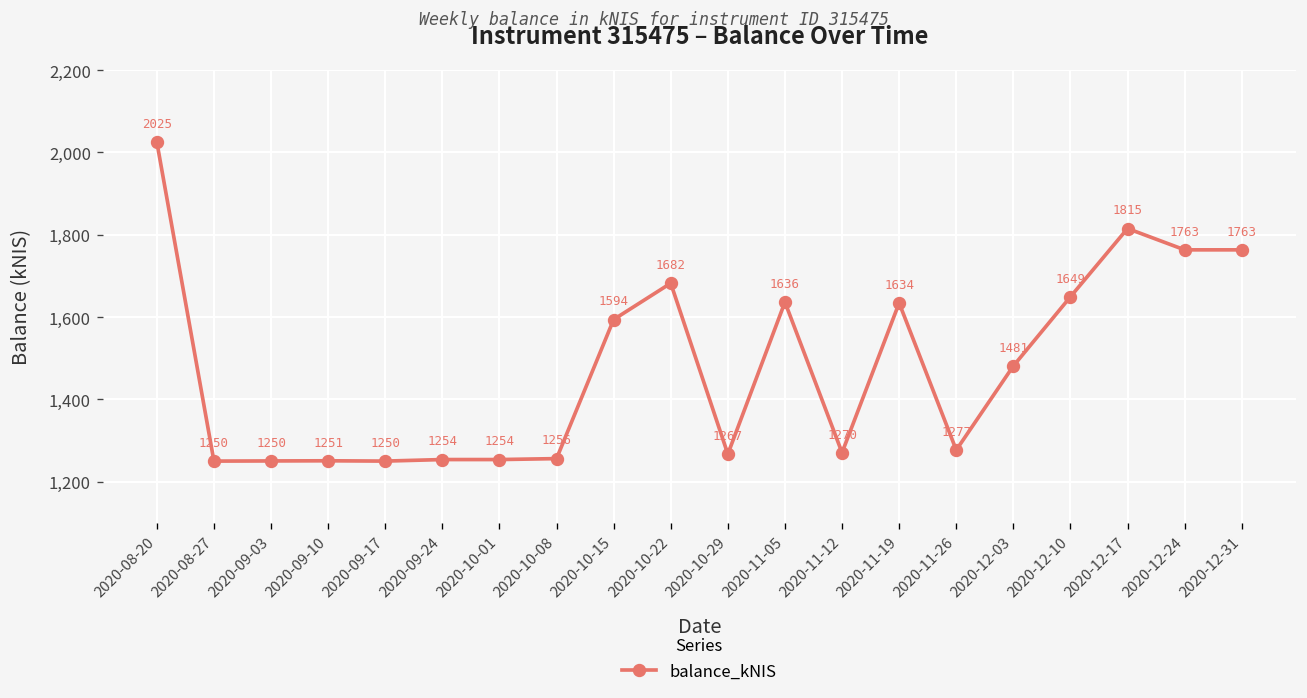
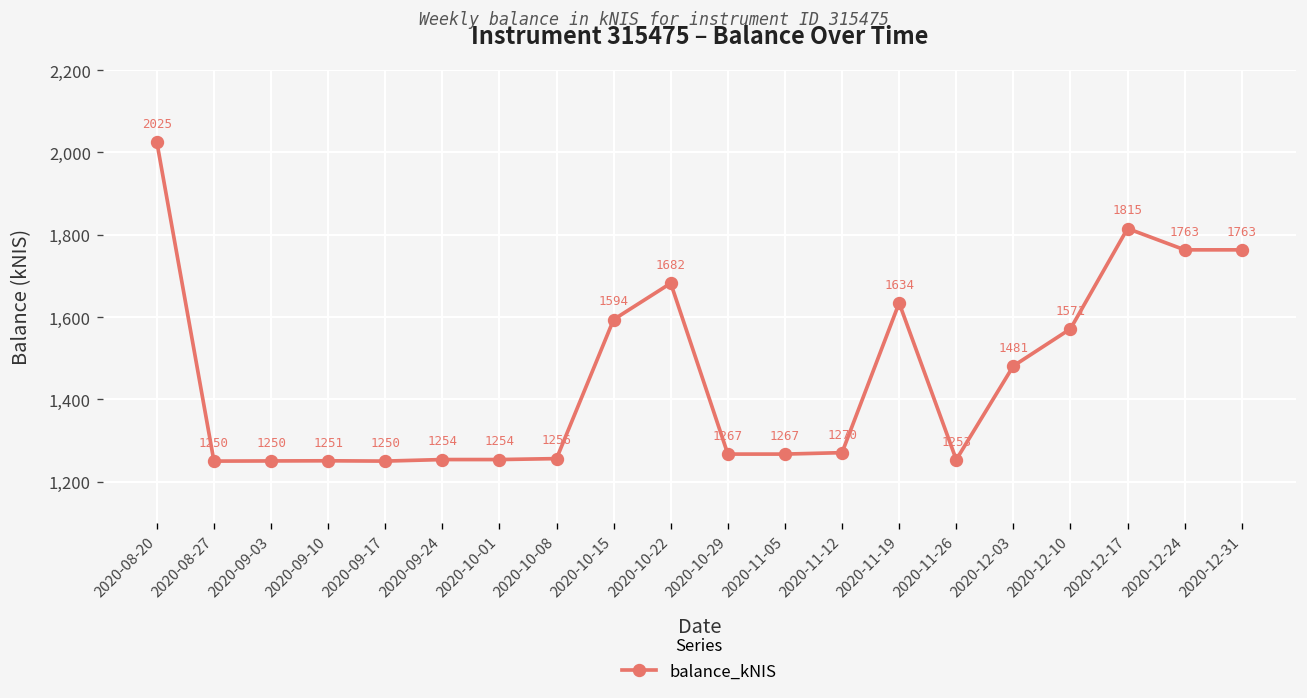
2020-11-05: 1636 -> 1267
2020-11-26: 1277 -> 1253
2020-12-10: 1649 -> 1571
